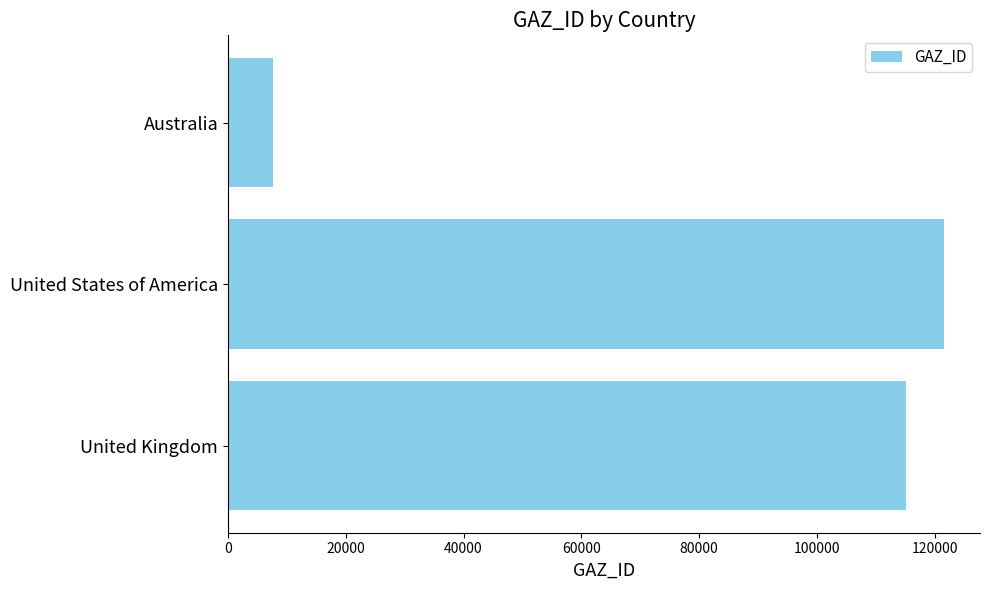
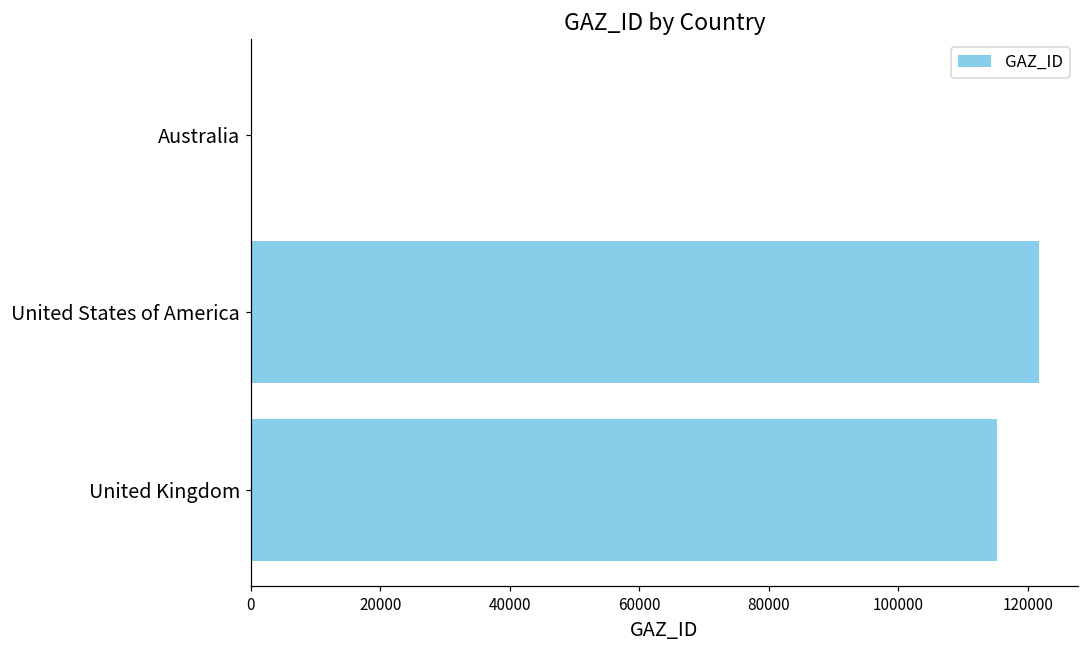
Australia: 8000 -> 0
